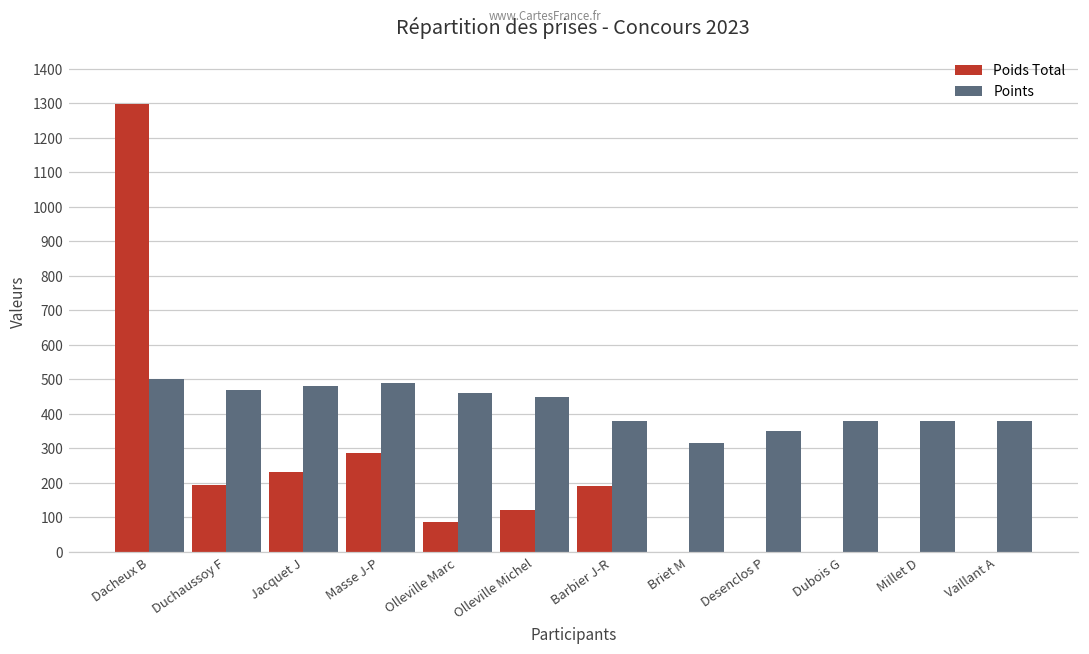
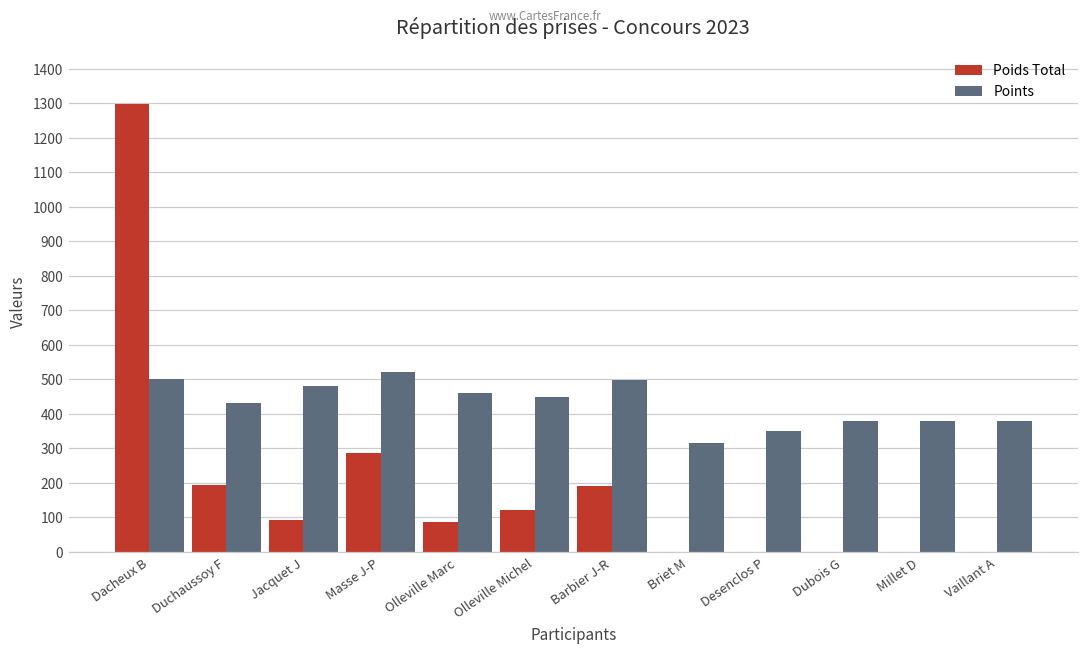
Points, Duchaussoy F: 470 -> 430
Poids Total, Jacquet J: 230 -> 90
Points, Masse J-P: 490 -> 520
Points, Barbier J-R: 380 -> 500
